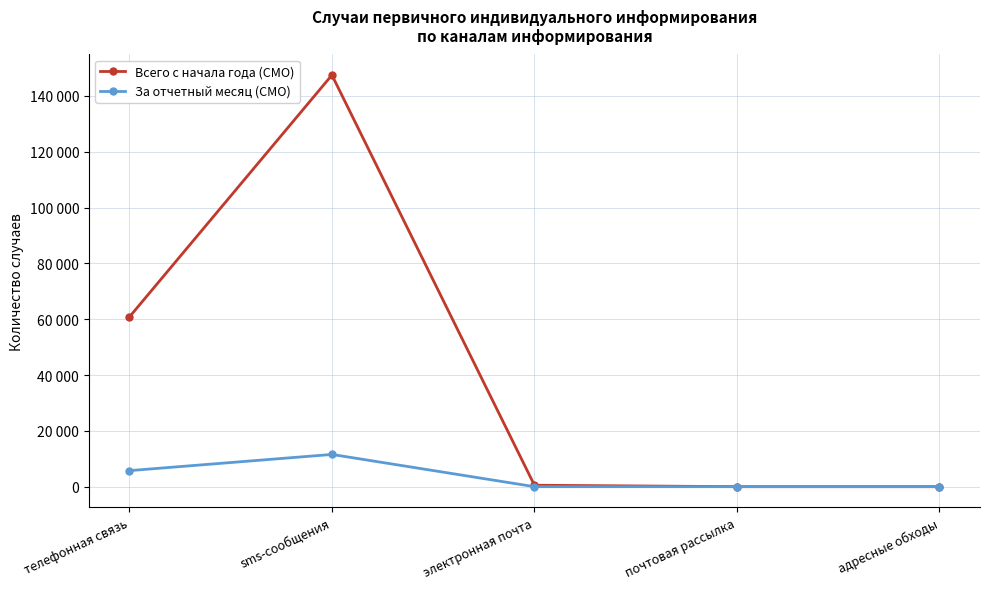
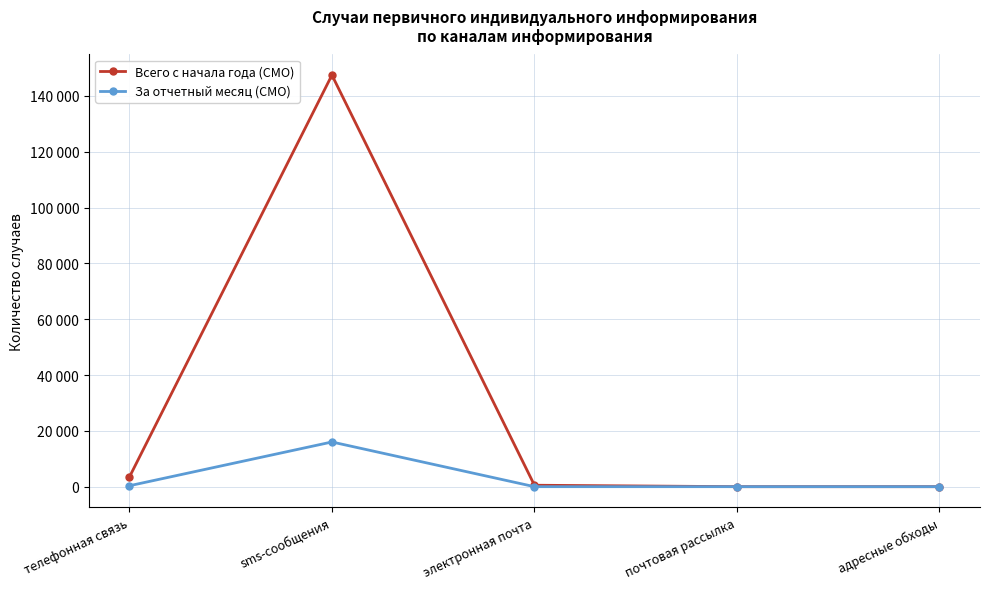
Всего с начала года (СМО), телефонная связь: 61000 -> 3000
За отчетный месяц (СМО), телефонная связь: 6000 -> 0
За отчетный месяц (СМО), sms-сообщения: 12000 -> 16000
